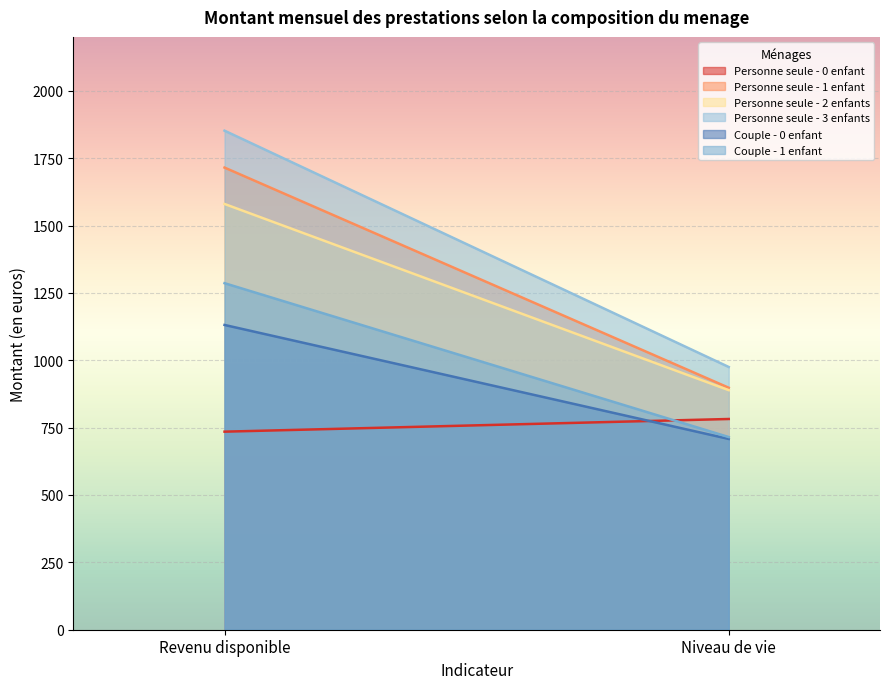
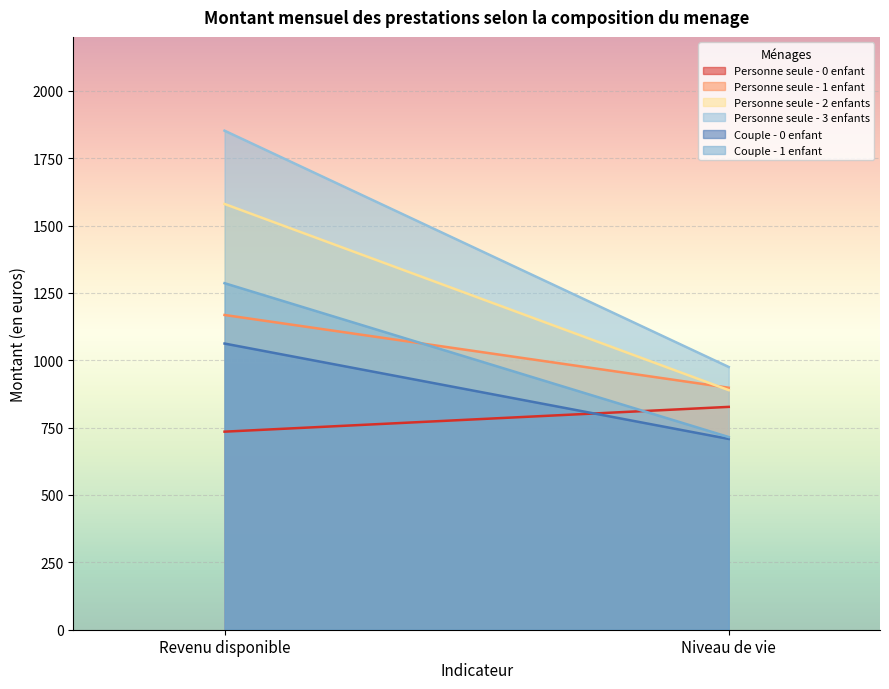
Personne seule - 1 enfant, Revenu disponible: 1720 -> 1170
Couple - 0 enfant, Revenu disponible: 1130 -> 1060
Personne seule - 0 enfant, Niveau de vie: 780 -> 830
